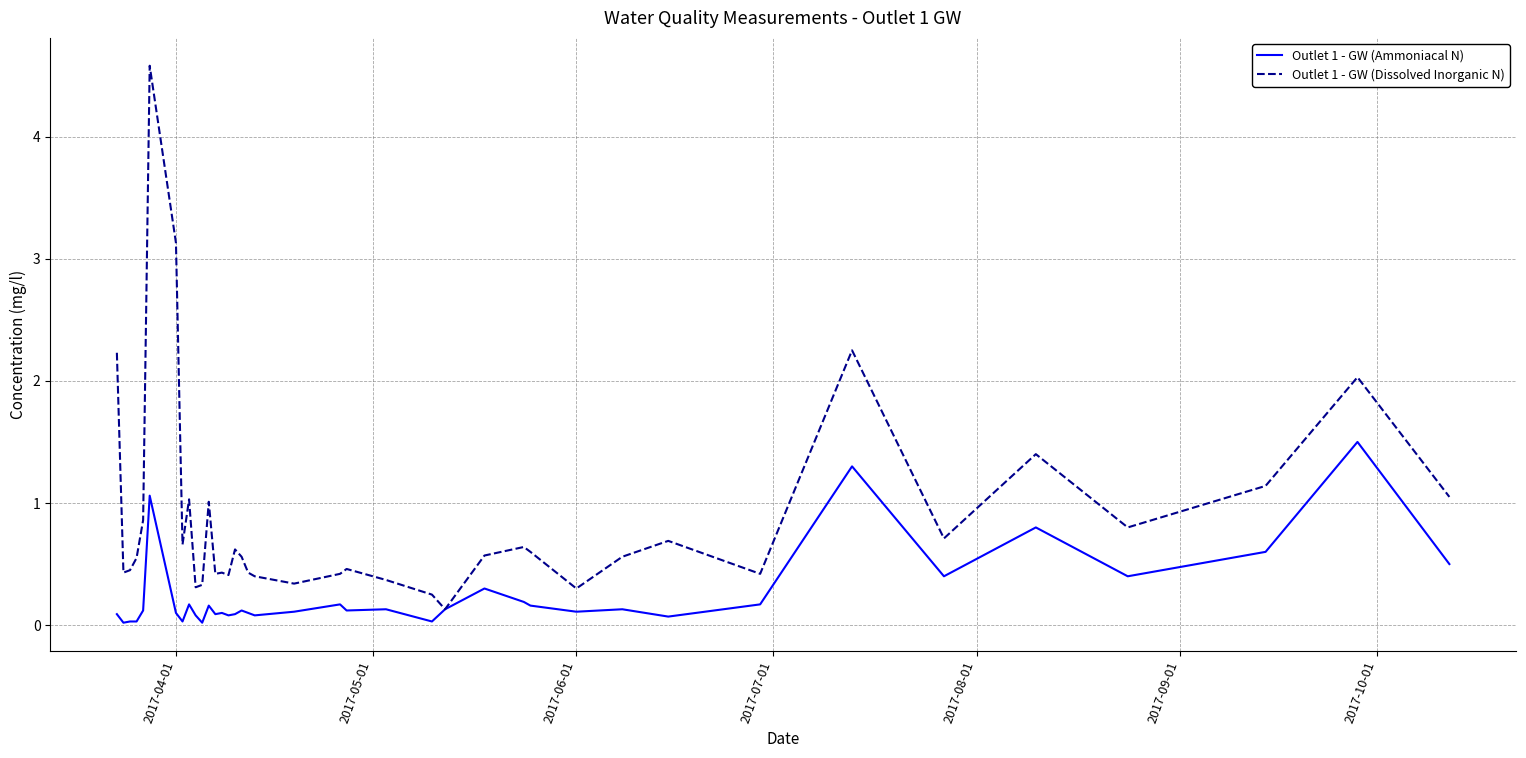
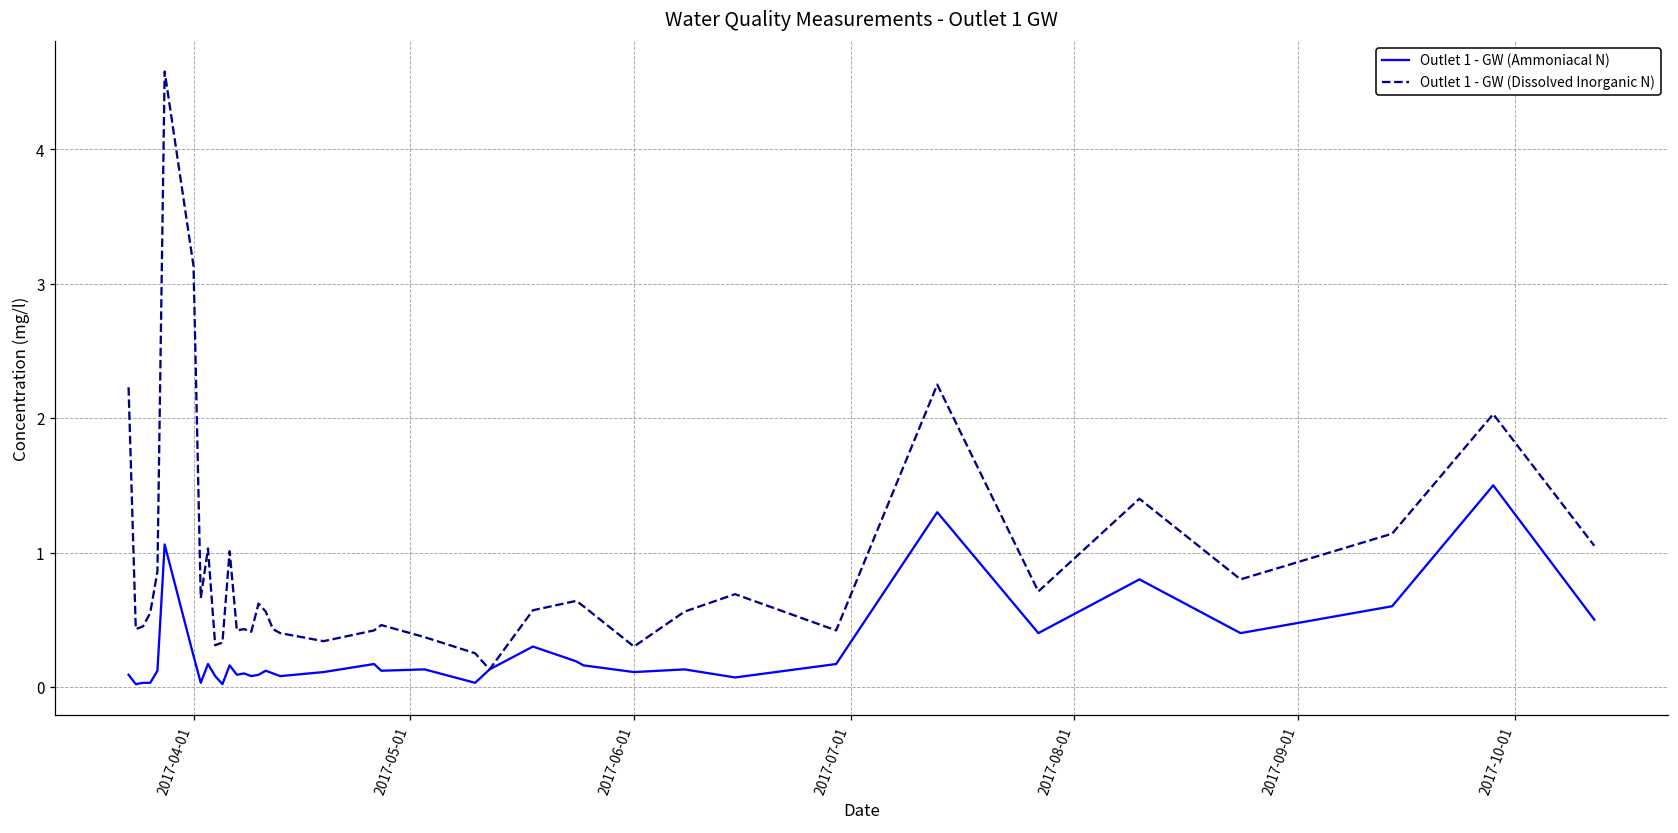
Outlet 1 - GW (Ammoniacal N), 2017-04-01: 0.10 -> 0.23
